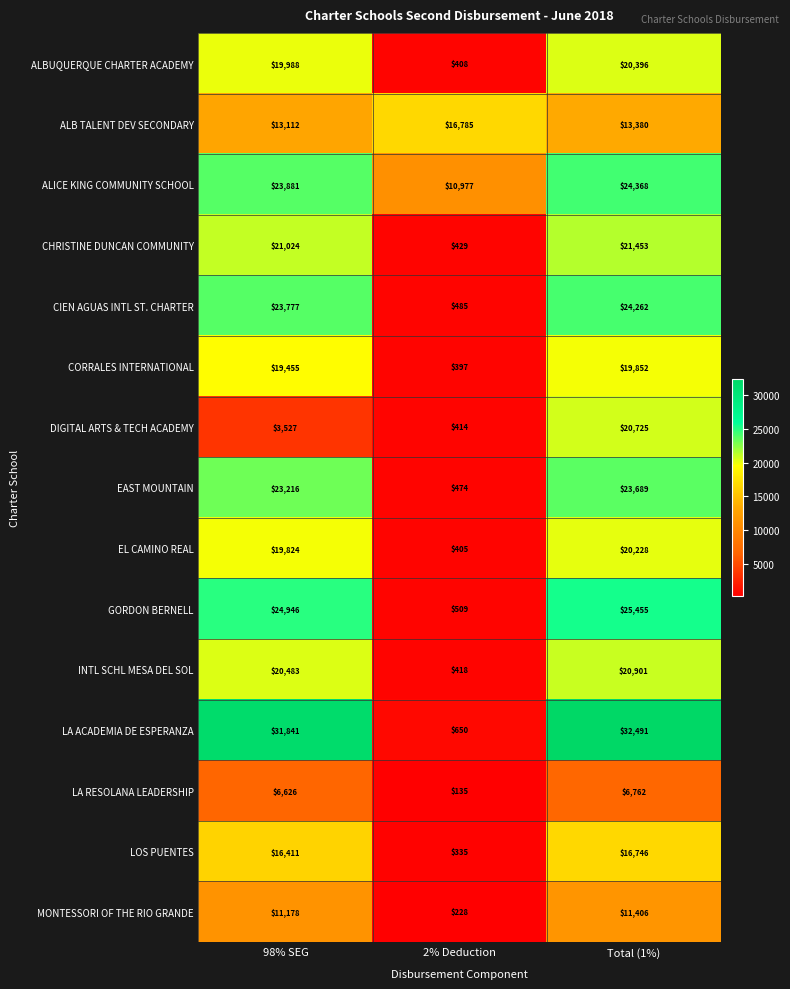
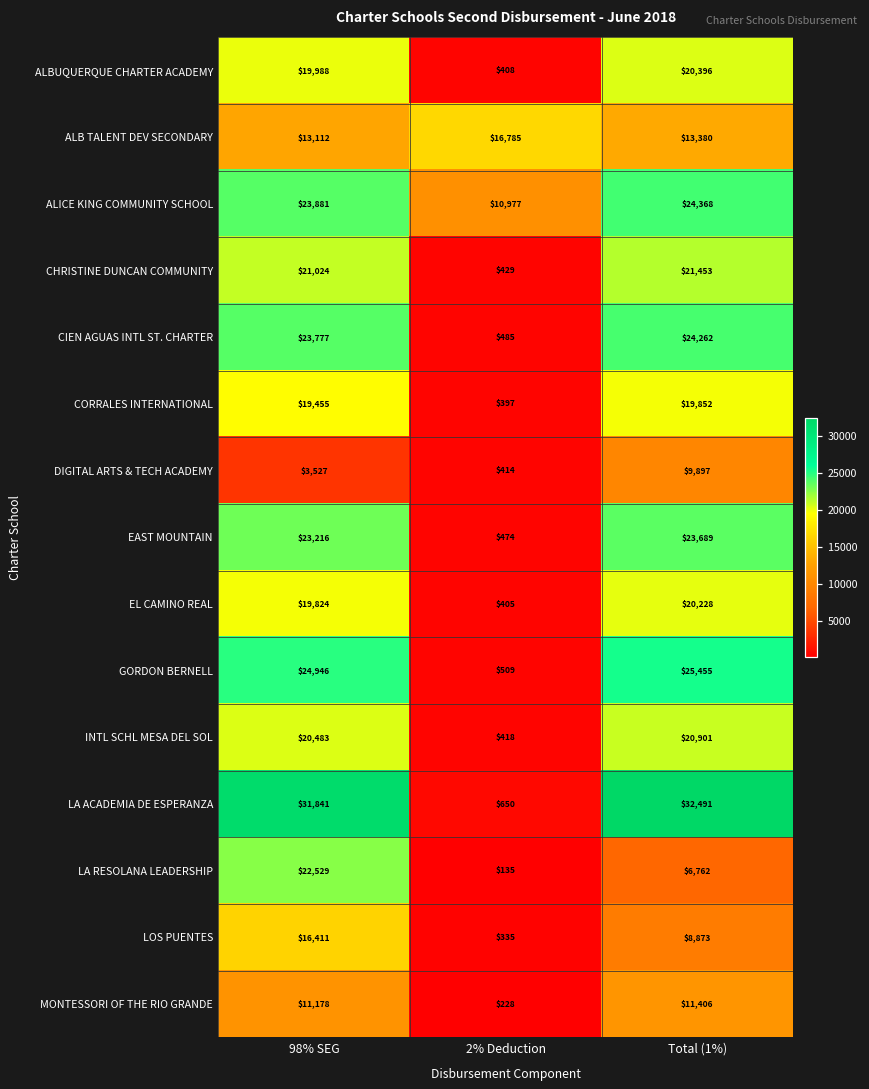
DIGITAL ARTS & TECH ACADEMY, Total (1%): $20,725 -> $9,897
LA RESOLANA LEADERSHIP, 98% SEG: $6,626 -> $22,529
LOS PUENTES, Total (1%): $16,746 -> $8,873
